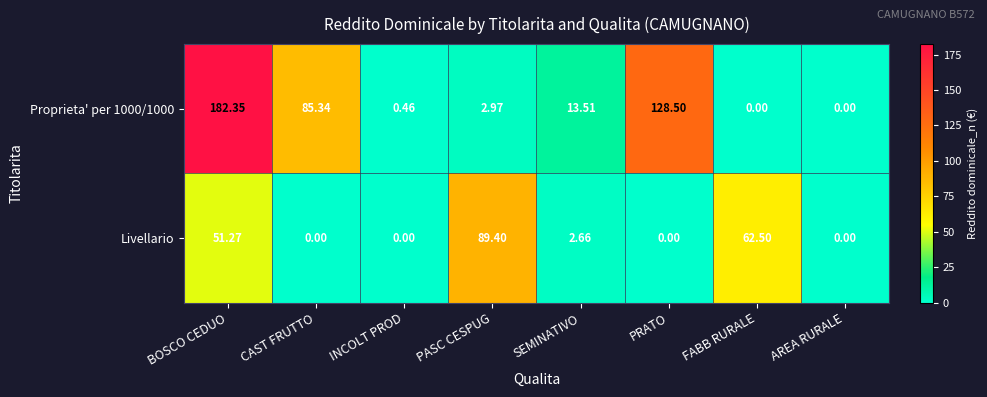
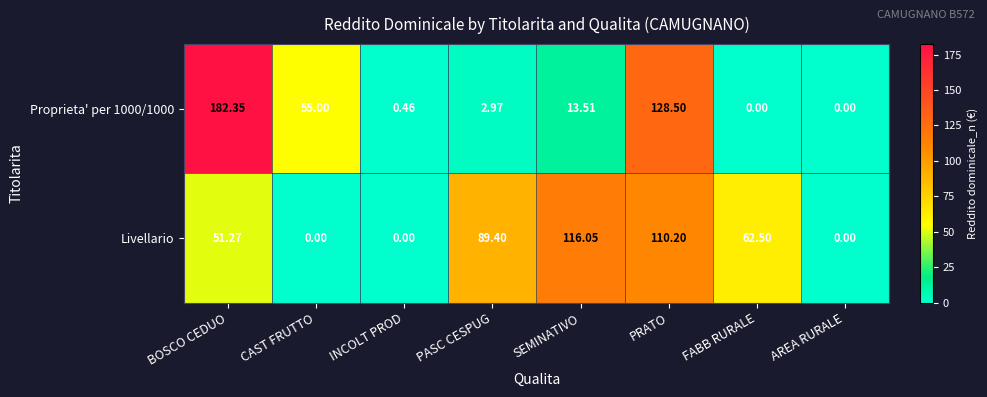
Proprieta' per 1000/1000, CAST FRUTTO: 85.34 -> 55.00
Livellario, SEMINATIVO: 2.66 -> 116.05
Livellario, PRATO: 0.00 -> 110.20
